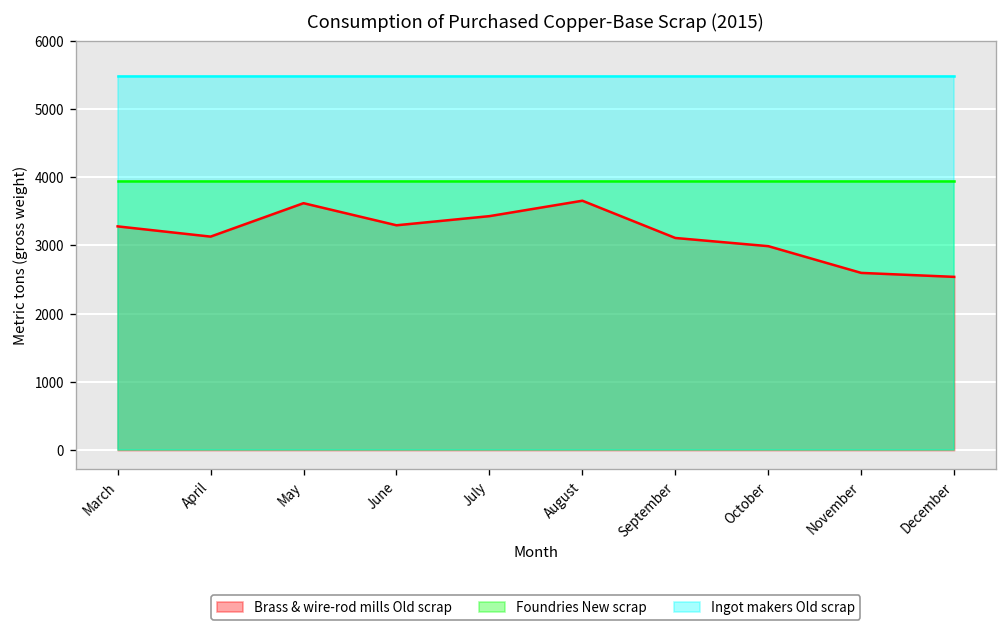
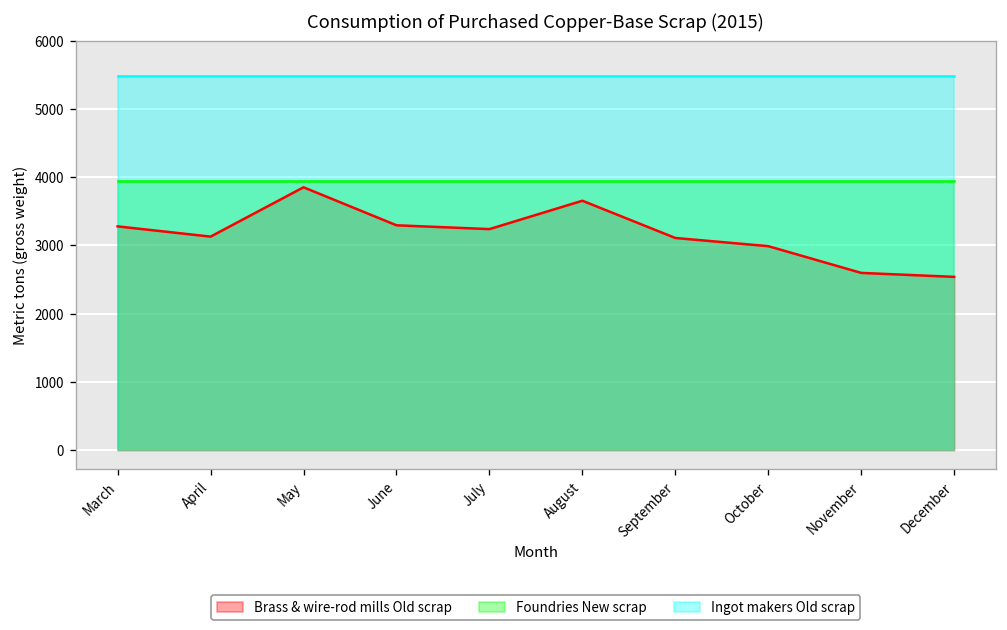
Brass & wire-rod mills Old scrap, May: 3600 -> 3900
Brass & wire-rod mills Old scrap, July: 3400 -> 3200
